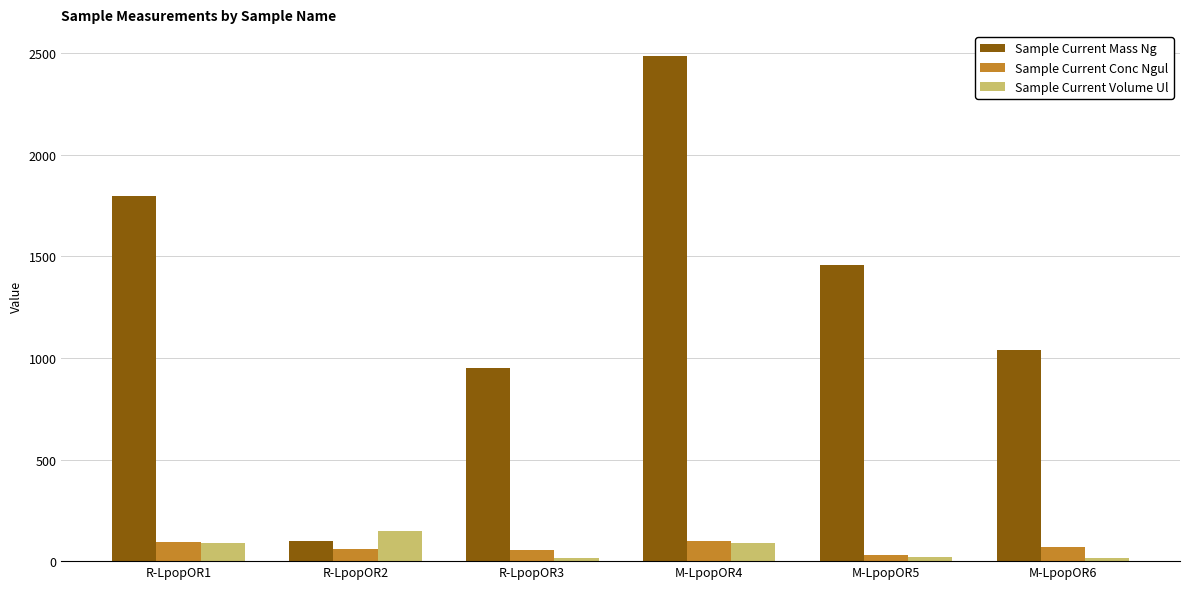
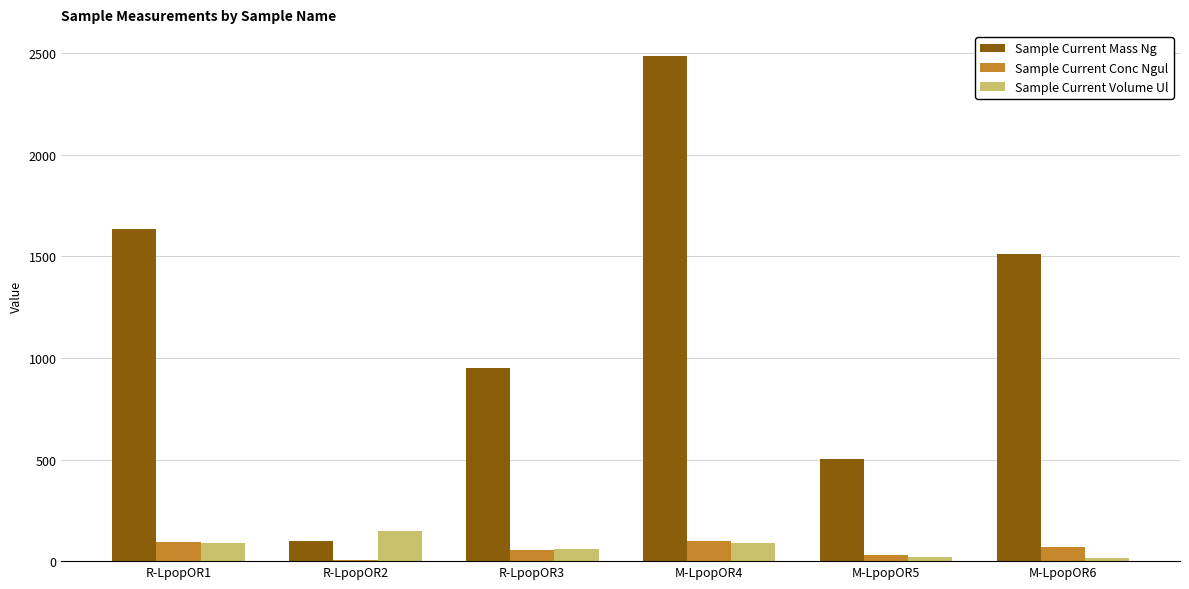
Sample Current Mass Ng, R-LpopOR1: 1800 -> 1630
Sample Current Conc Ngul, R-LpopOR2: 60 -> 0
Sample Current Volume Ul, R-LpopOR3: 20 -> 60
Sample Current Mass Ng, M-LpopOR5: 1450 -> 500
Sample Current Mass Ng, M-LpopOR6: 1040 -> 1510
